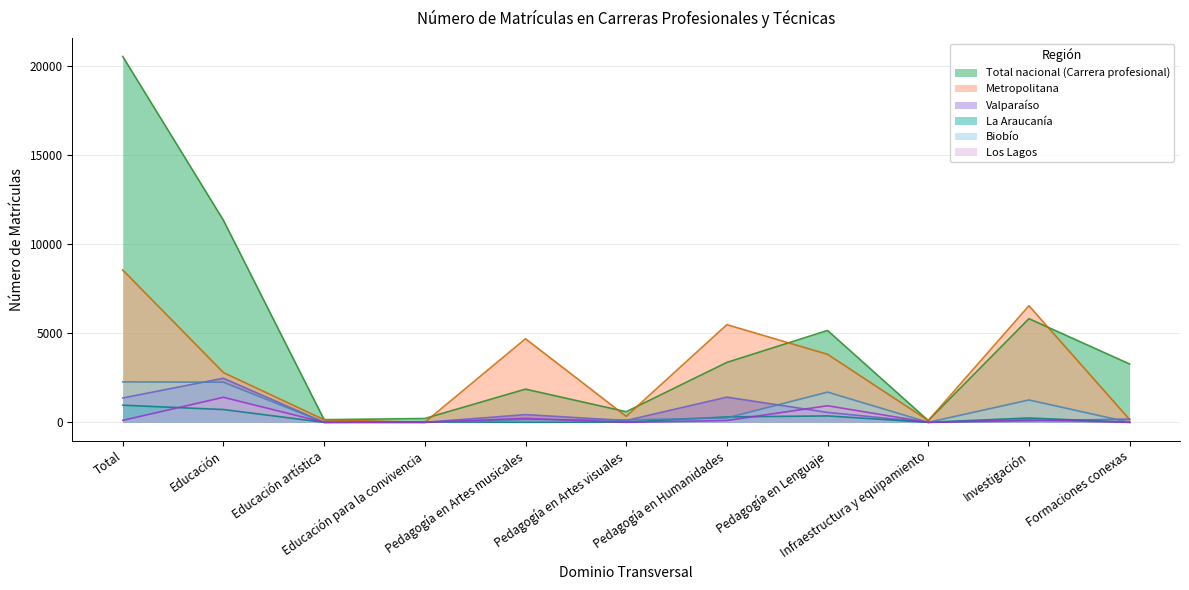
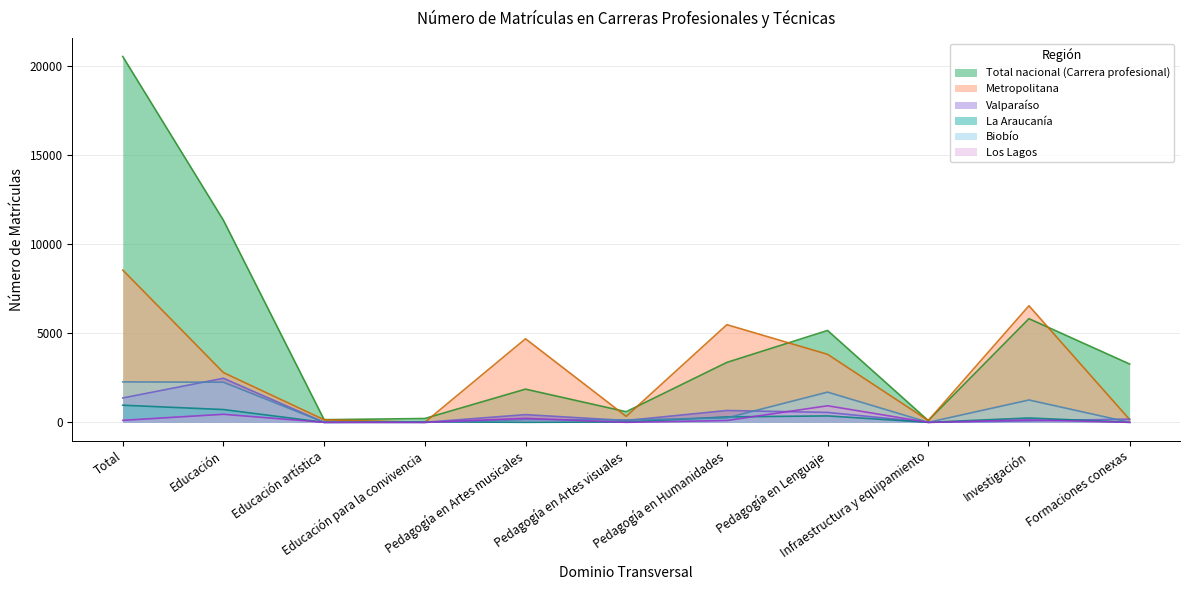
Los Lagos, Educación: 1400 -> 500
Valparaíso, Pedagogía en Humanidades: 1400 -> 700
